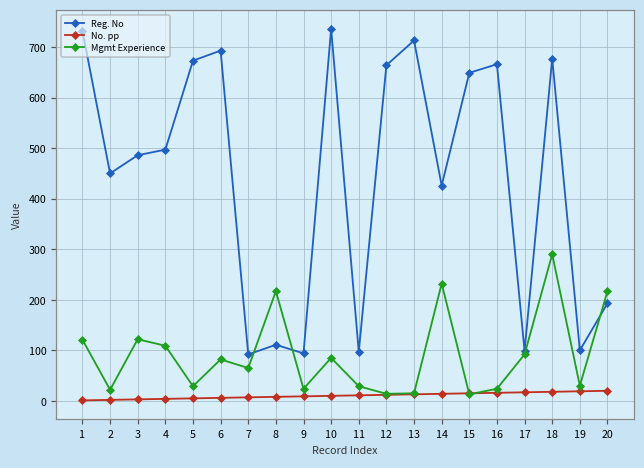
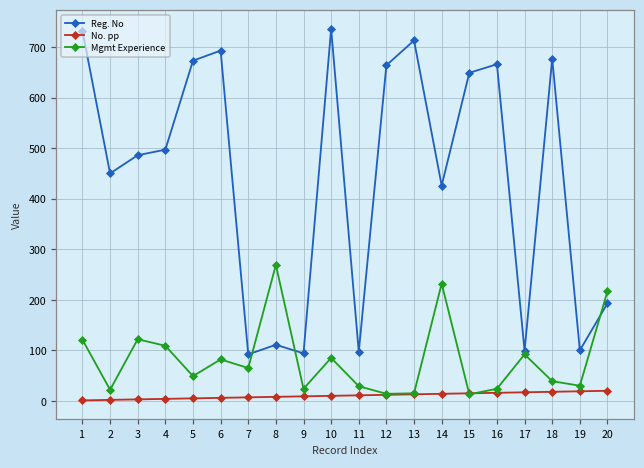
Mgmt Experience, 5: 30 -> 50
Mgmt Experience, 8: 220 -> 270
Mgmt Experience, 18: 290 -> 40
